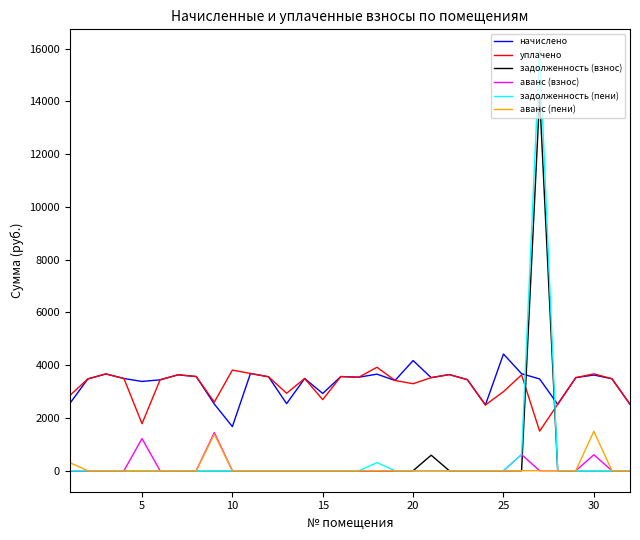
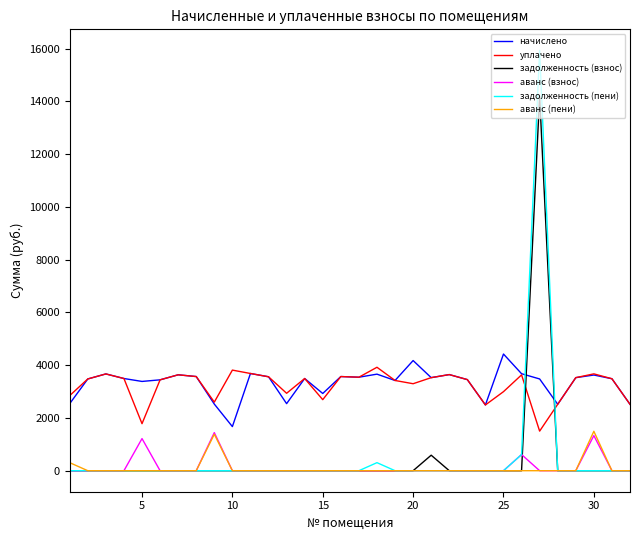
аванс (взнос), 30: 600 -> 1300
